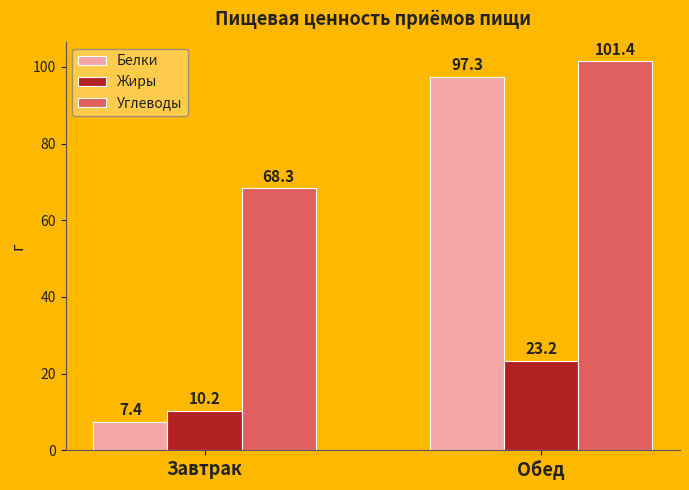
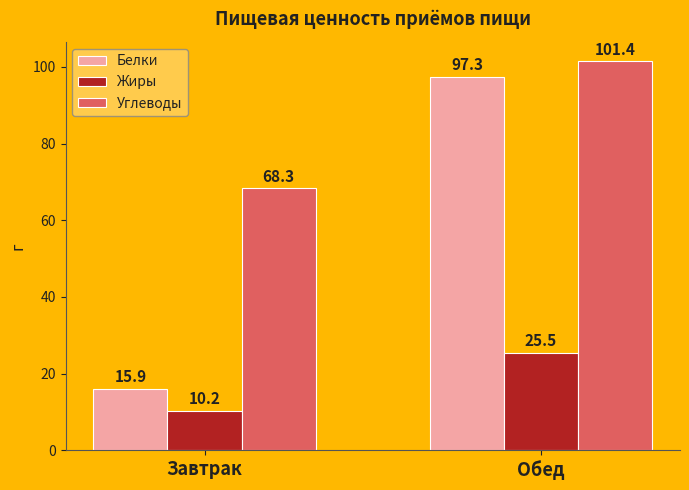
Белки, Завтрак: 7.4 -> 15.9
Жиры, Обед: 23.2 -> 25.5
